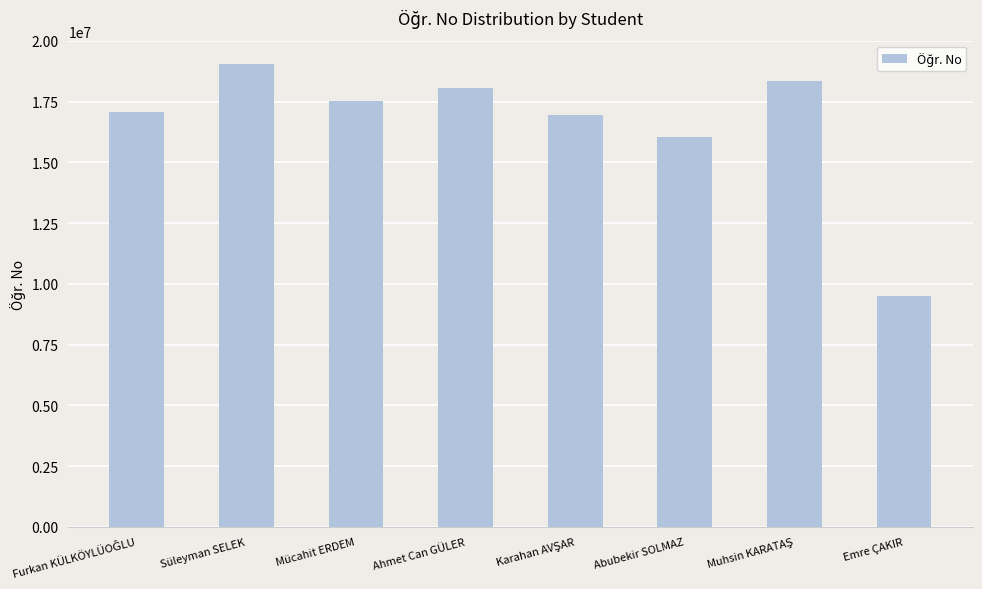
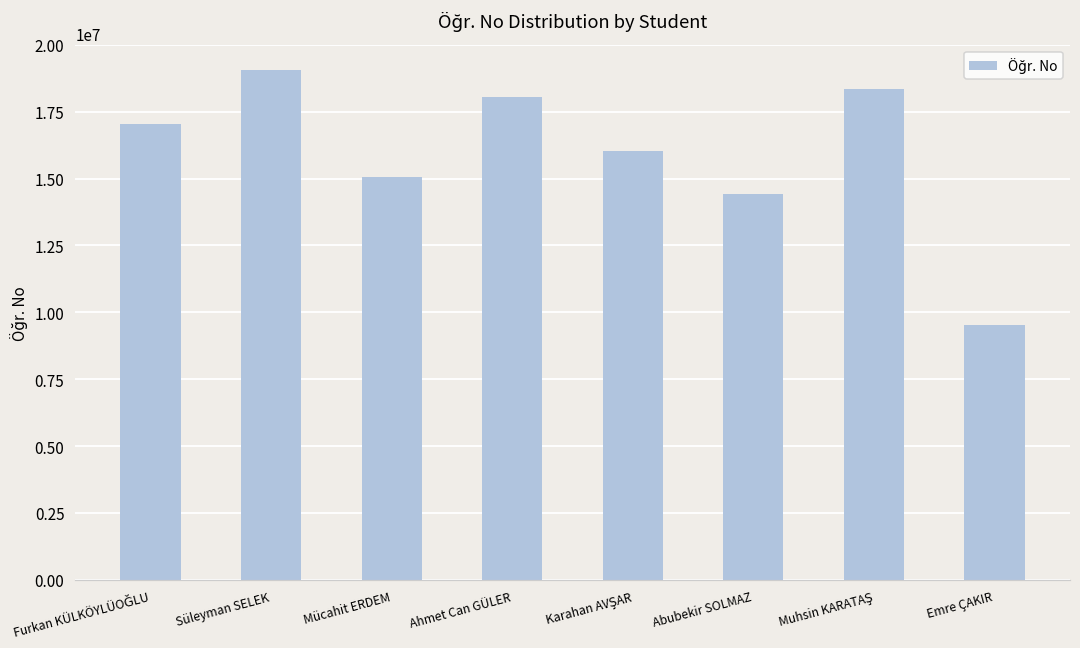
Mücahit ERDEM: 17500000 -> 15000000
Karahan AVŞAR: 16900000 -> 16000000
Abubekir SOLMAZ: 16000000 -> 14400000
